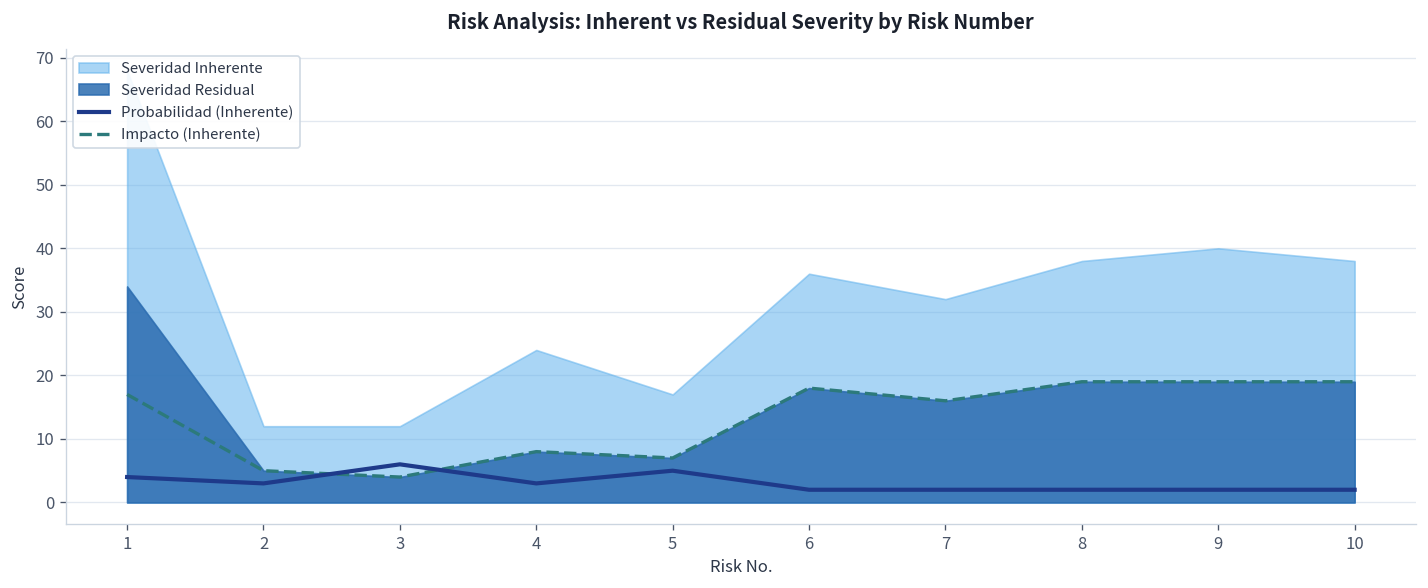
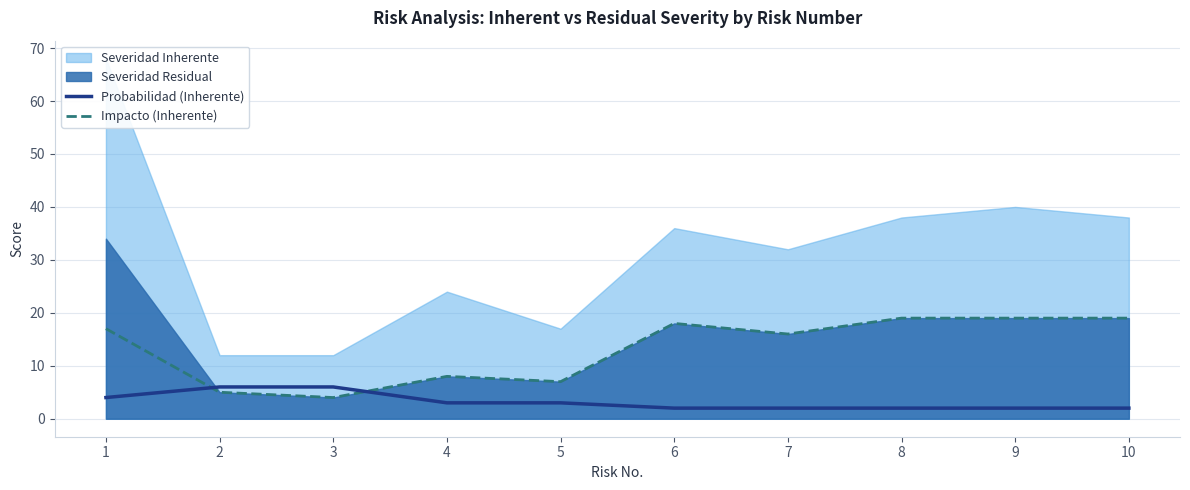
Probabilidad (Inherente), 2: 3 -> 6
Probabilidad (Inherente), 5: 5 -> 3
